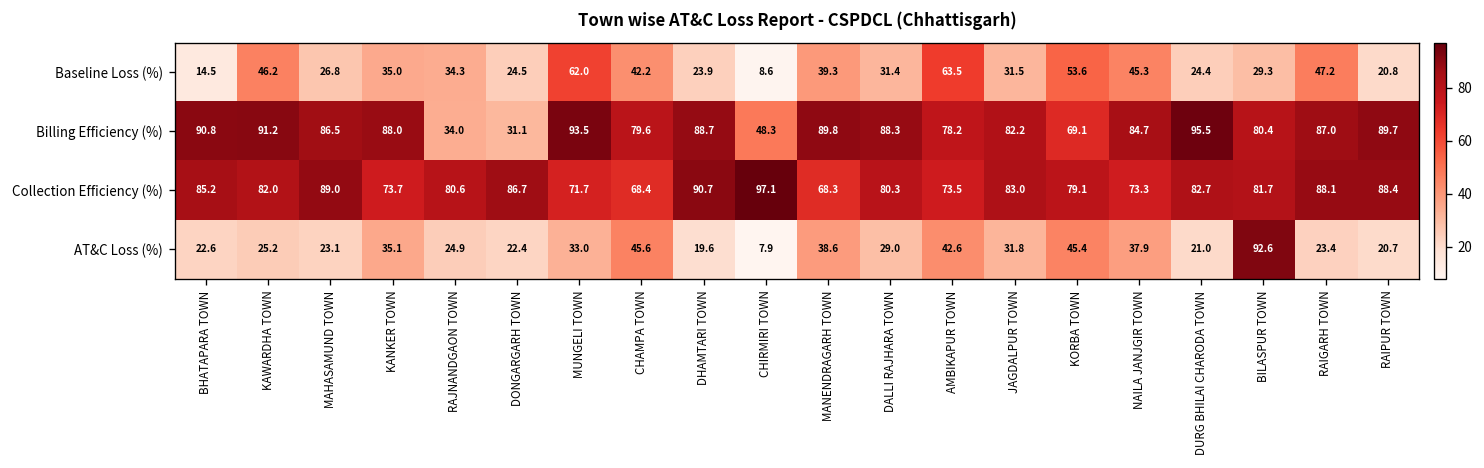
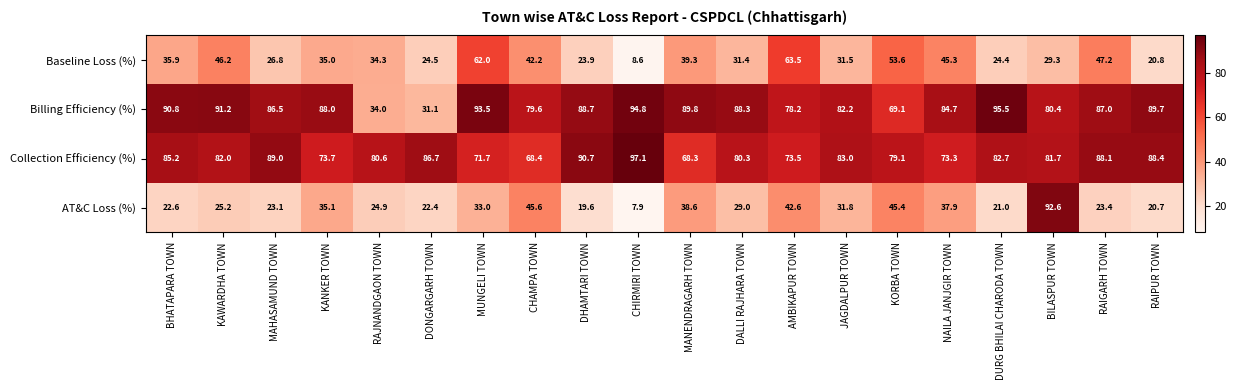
Baseline Loss (%), BHATAPARA TOWN: 14.5 -> 35.9
Billing Efficiency (%), CHIRMIRI TOWN: 48.3 -> 94.8
